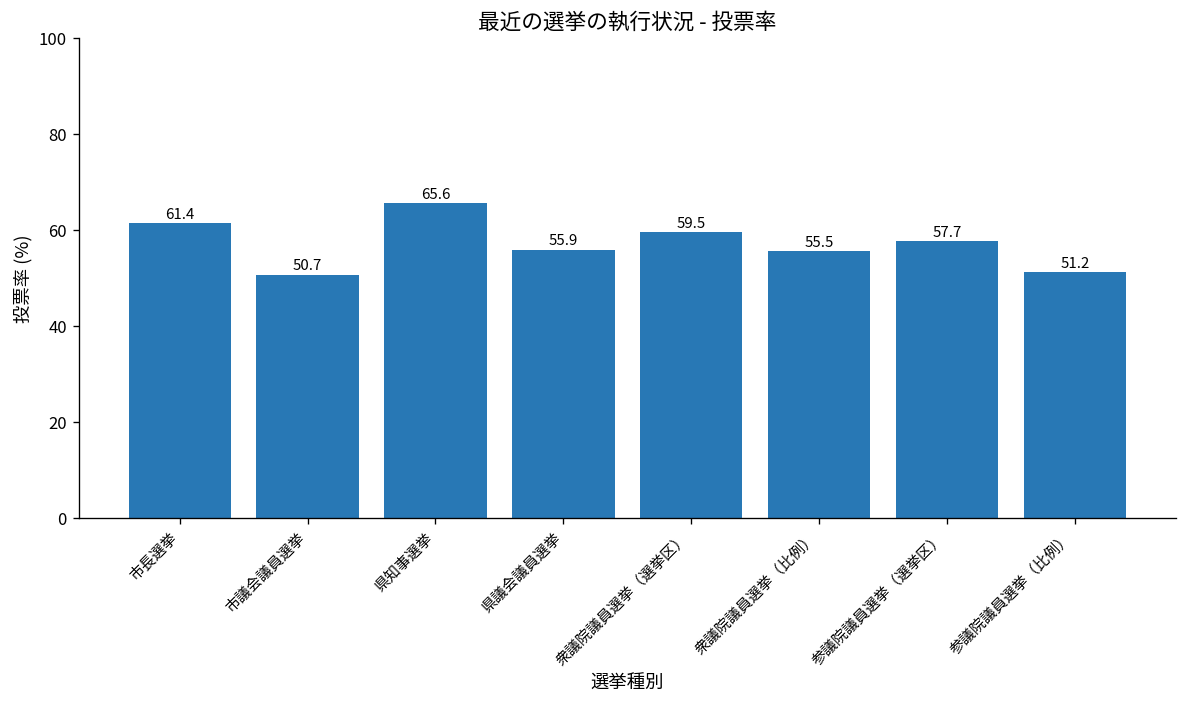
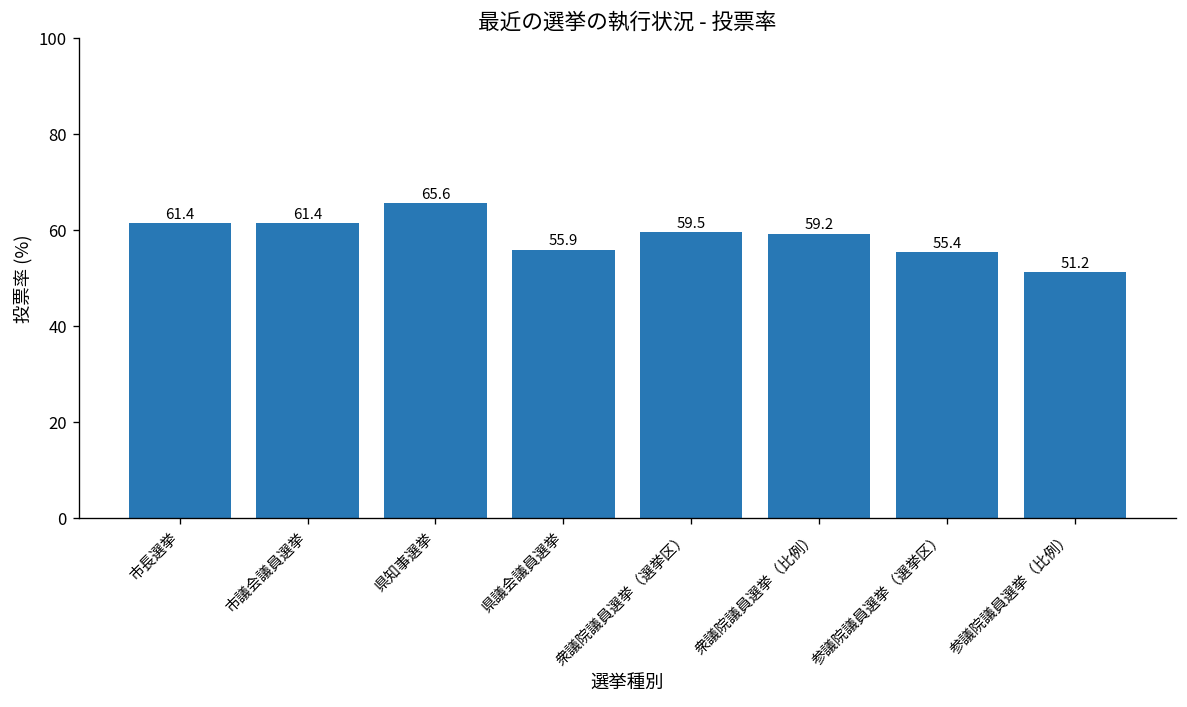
市議会議員選挙: 50.7 -> 61.4
衆議院議員選挙（比例）: 55.5 -> 59.2
参議院議員選挙（選挙区）: 57.7 -> 55.4
